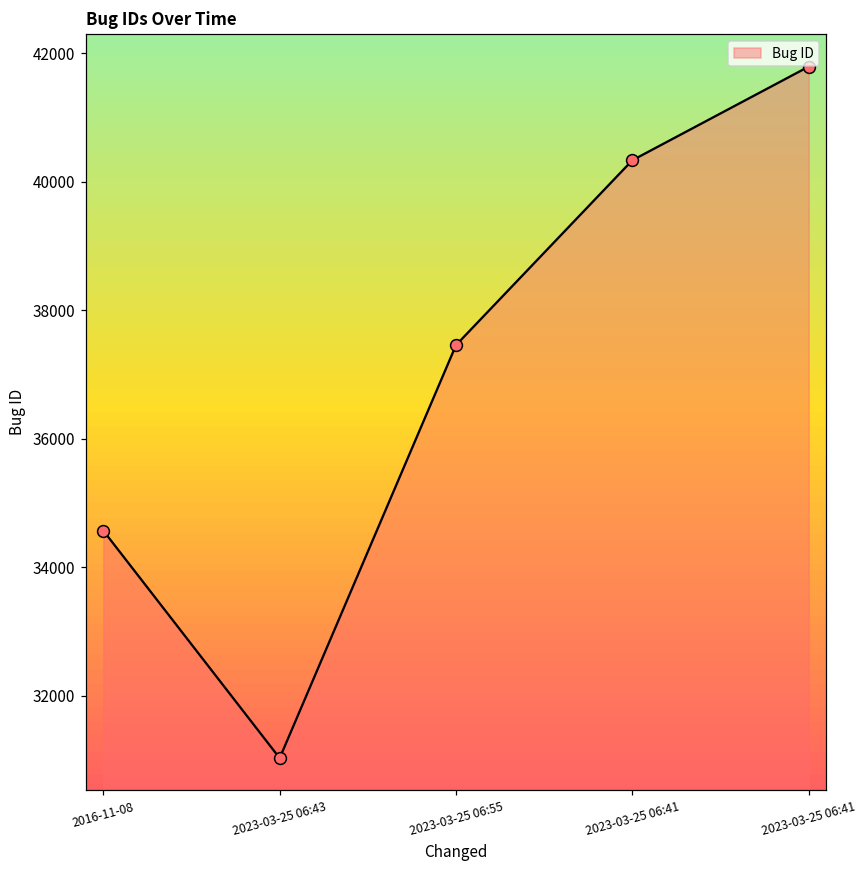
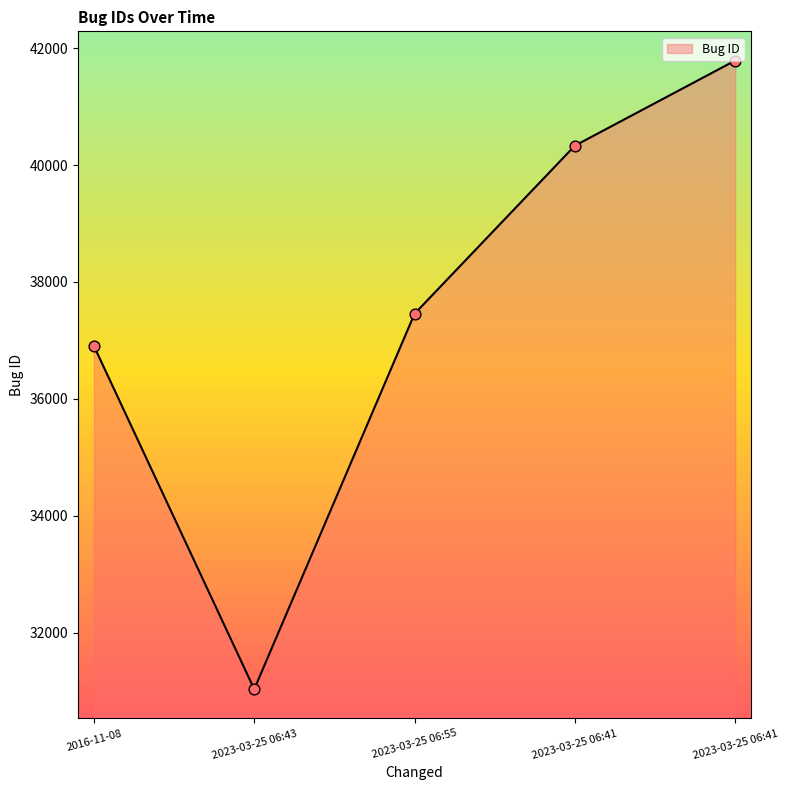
2016-11-08: 34600 -> 36900
